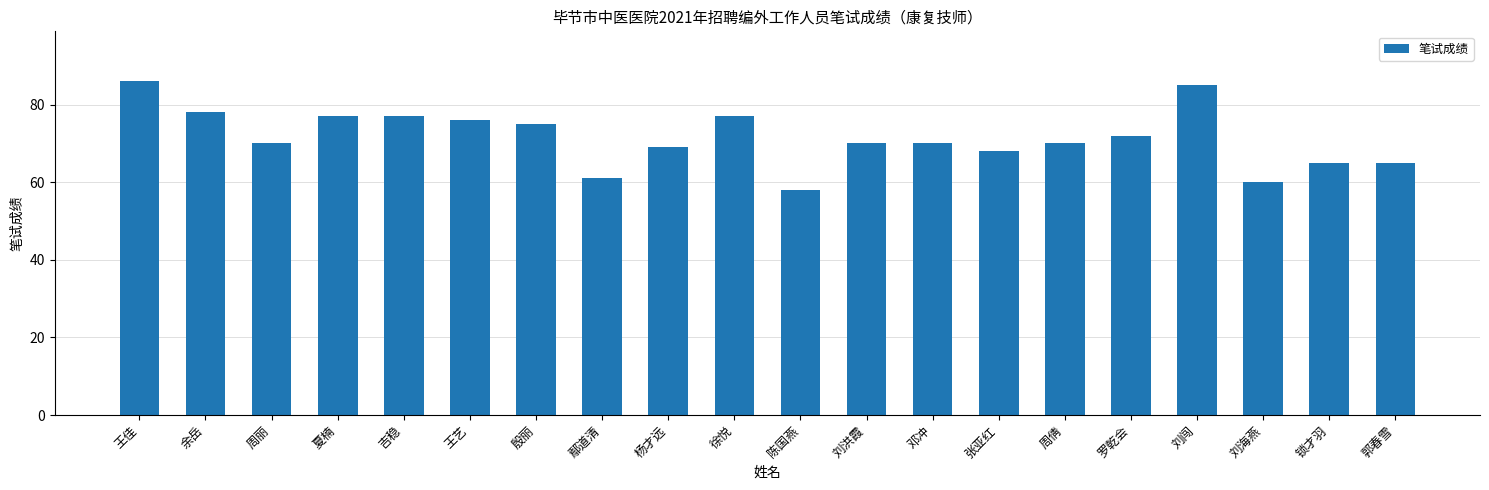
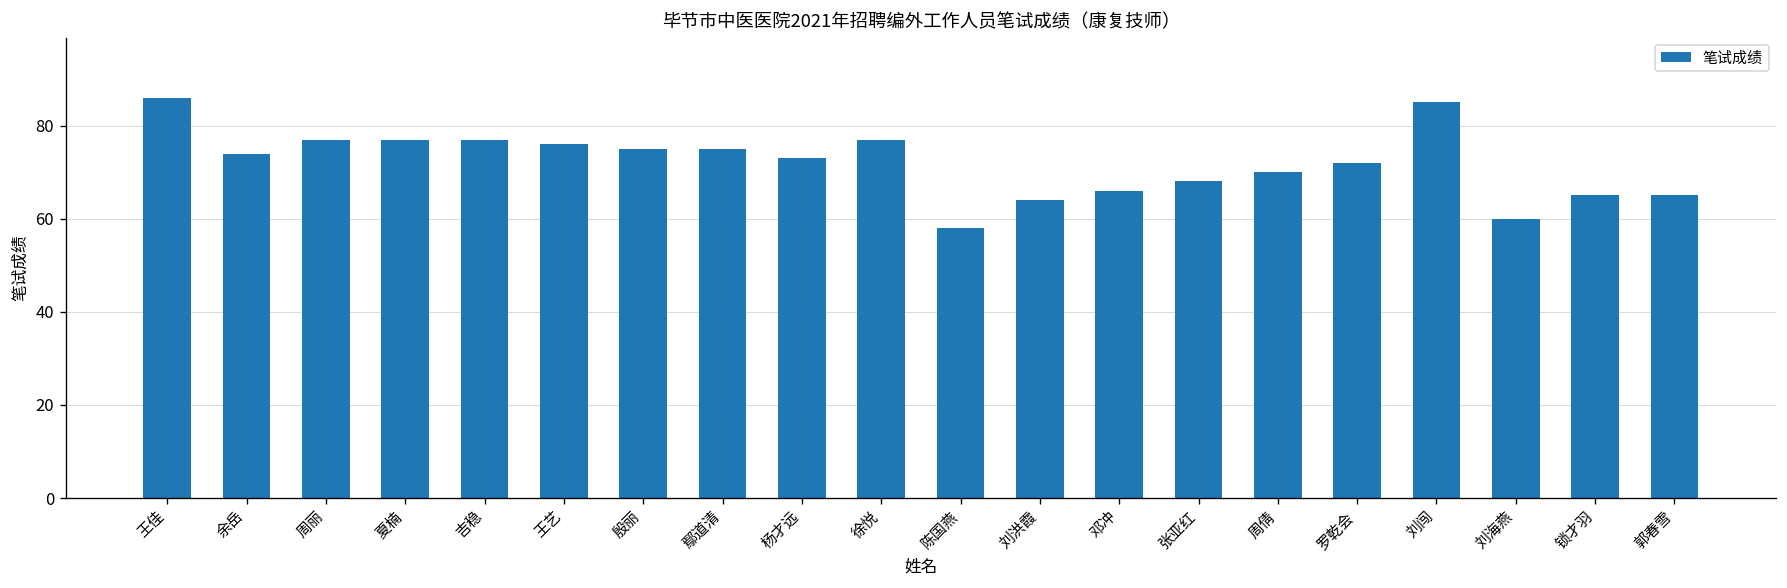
余岳: 78 -> 74
周丽: 70 -> 77
鄢道清: 61 -> 75
杨才远: 69 -> 73
刘洪霞: 70 -> 64
邓冲: 70 -> 66
